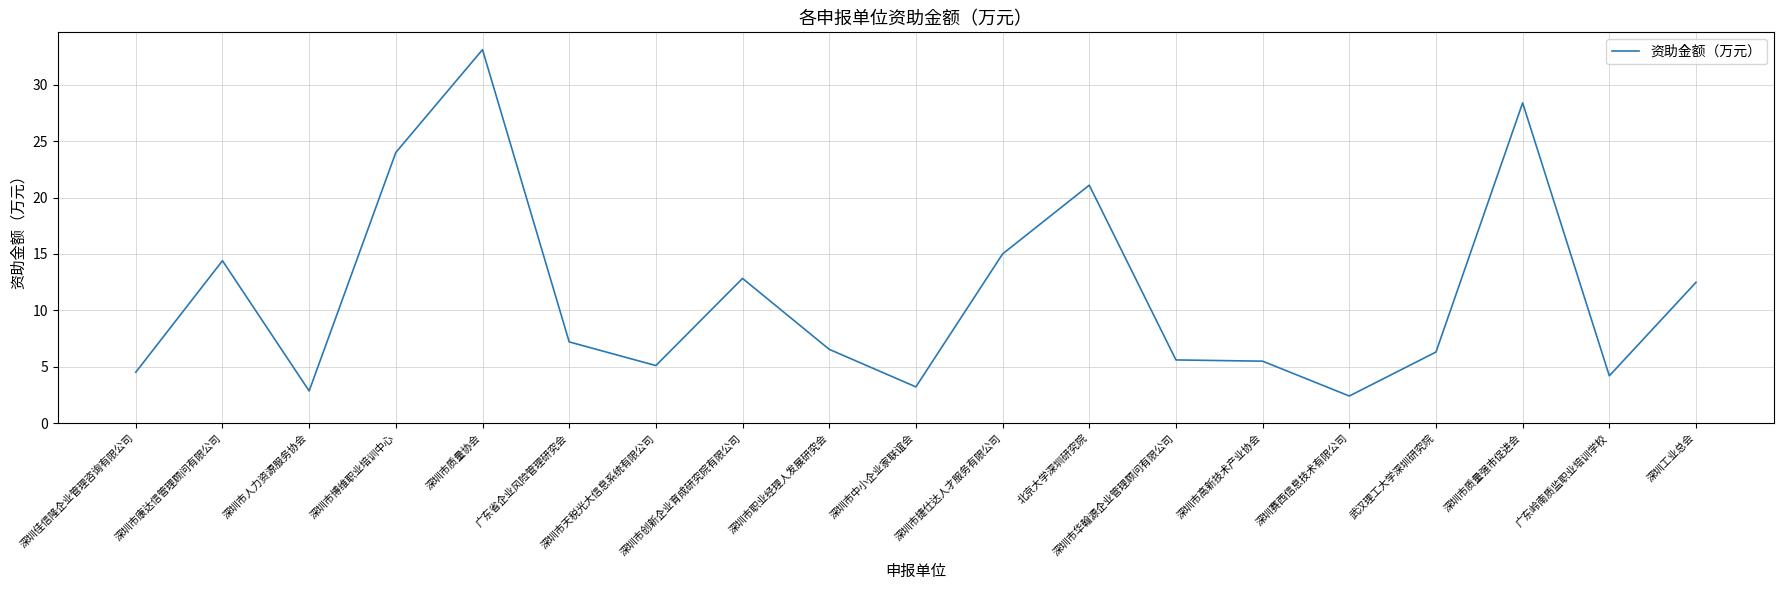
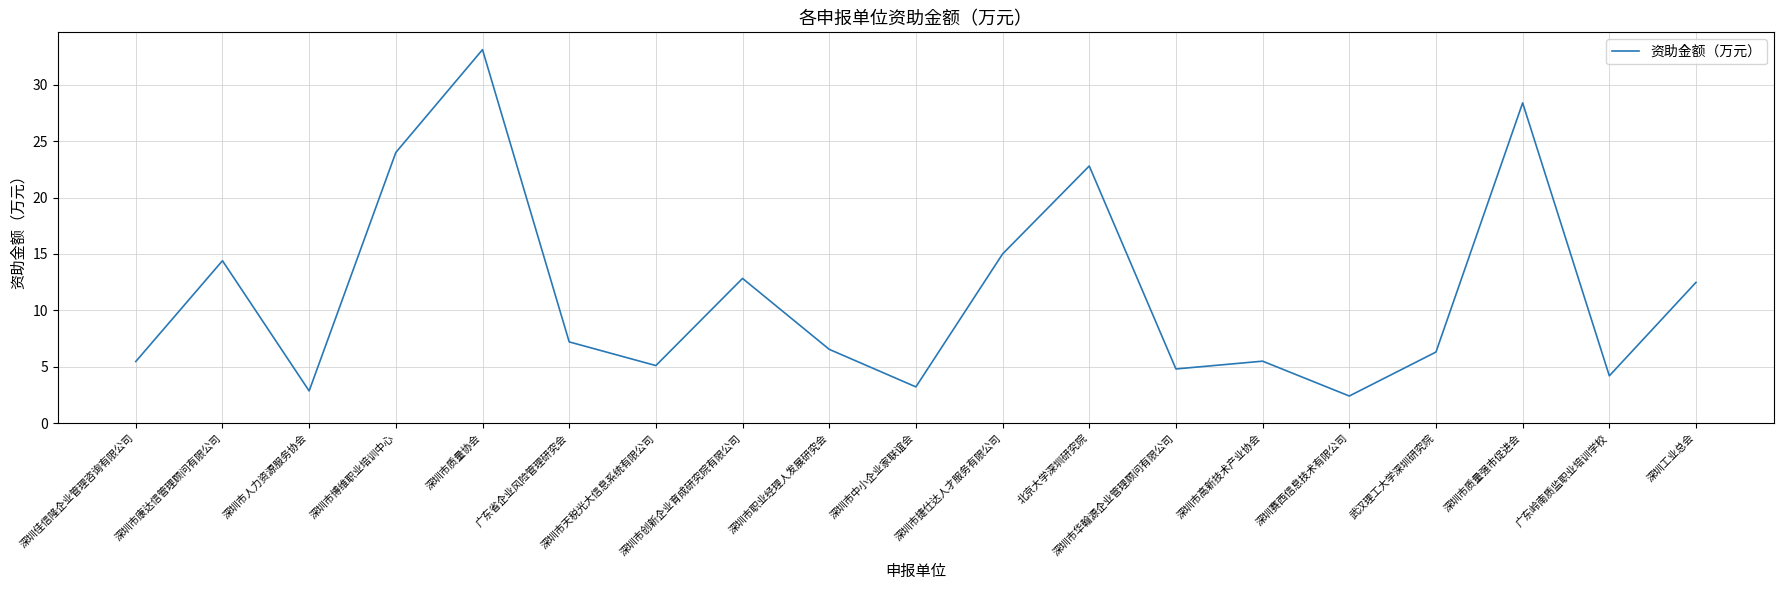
深圳佳信隆企业管理咨询有限公司: 4.5 -> 5.5
北京大学深圳研究院: 21.1 -> 22.8
深圳市华翰源企业管理顾问有限公司: 5.6 -> 4.8
